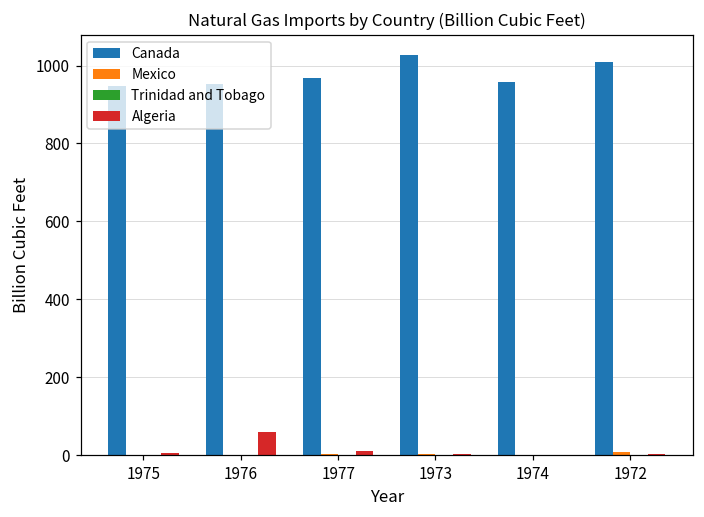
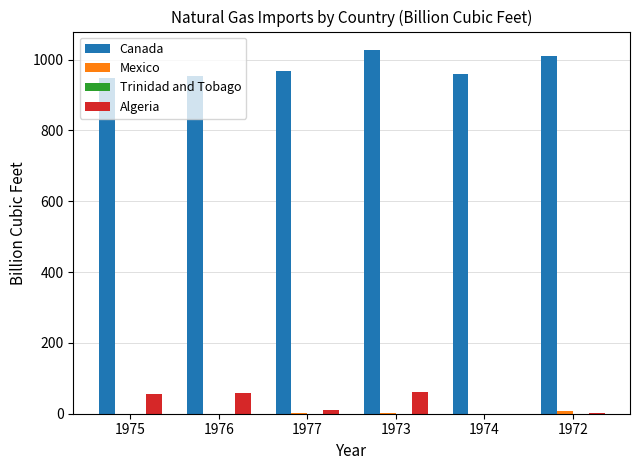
Algeria, 1975: 0 -> 60
Algeria, 1973: 0 -> 60
